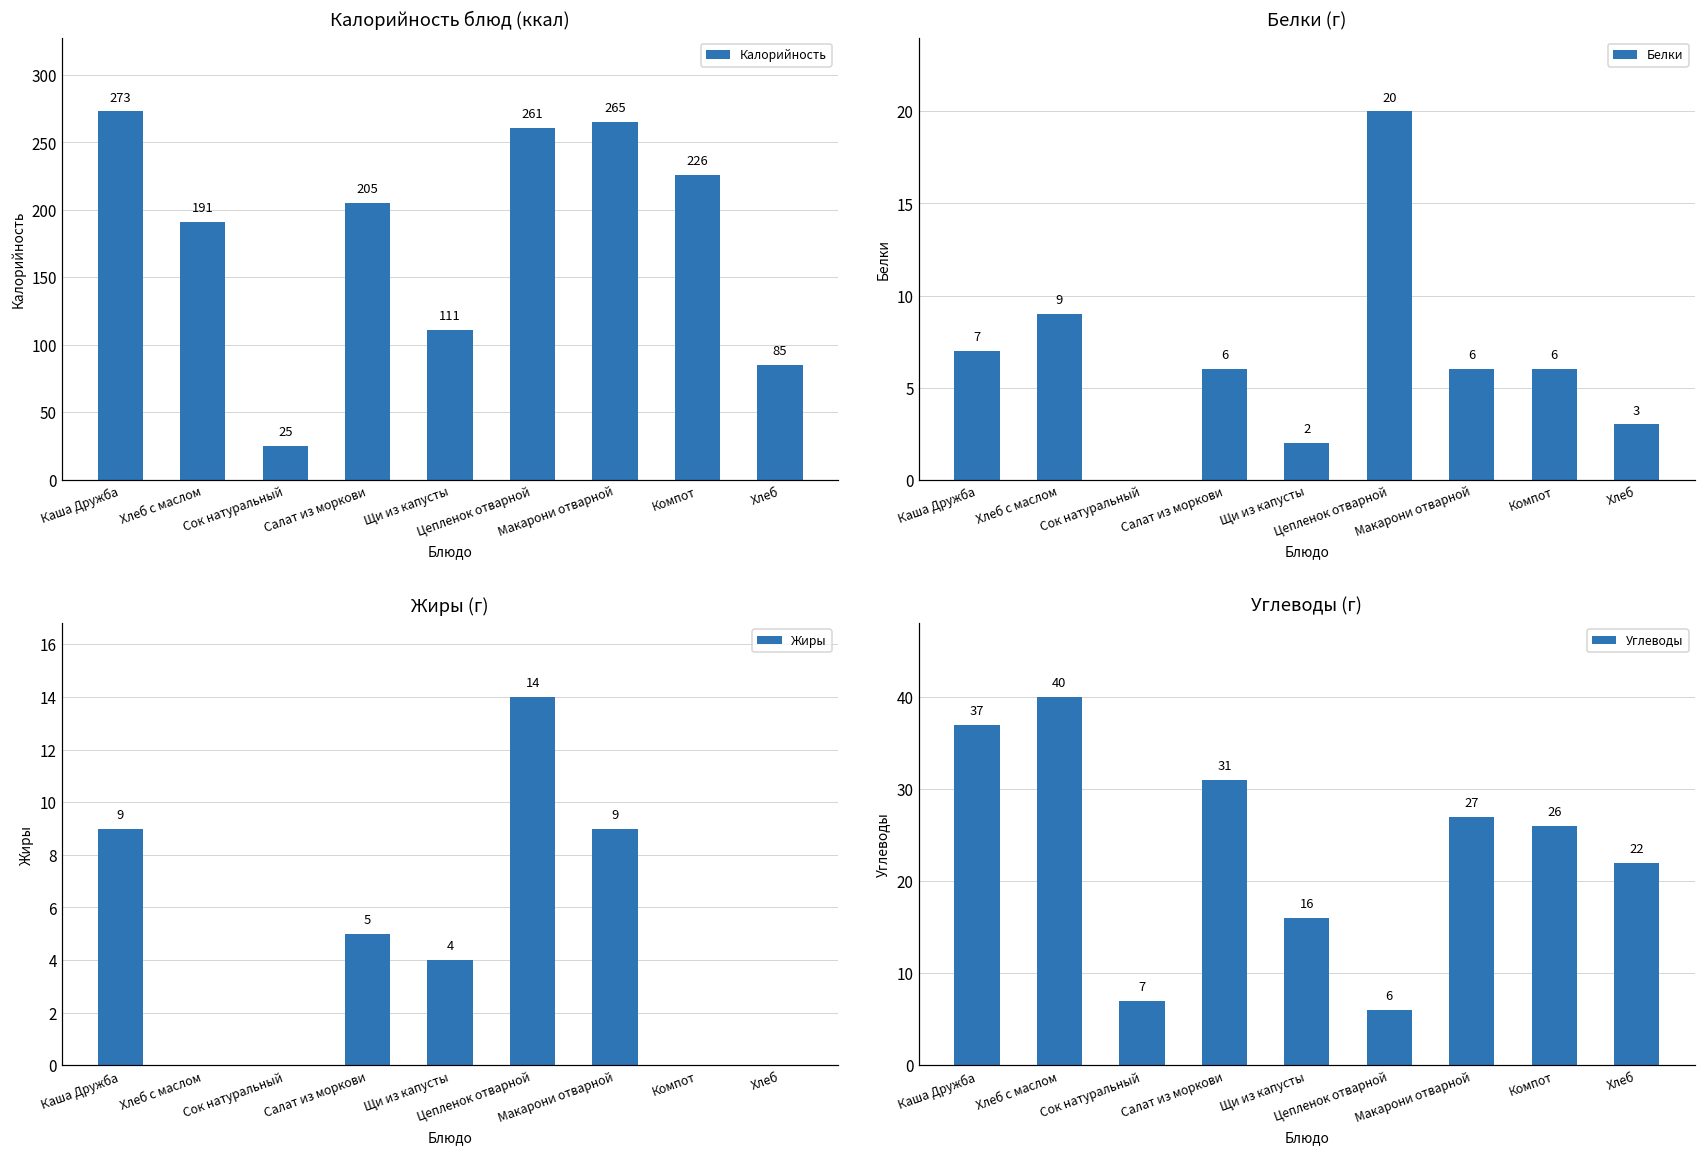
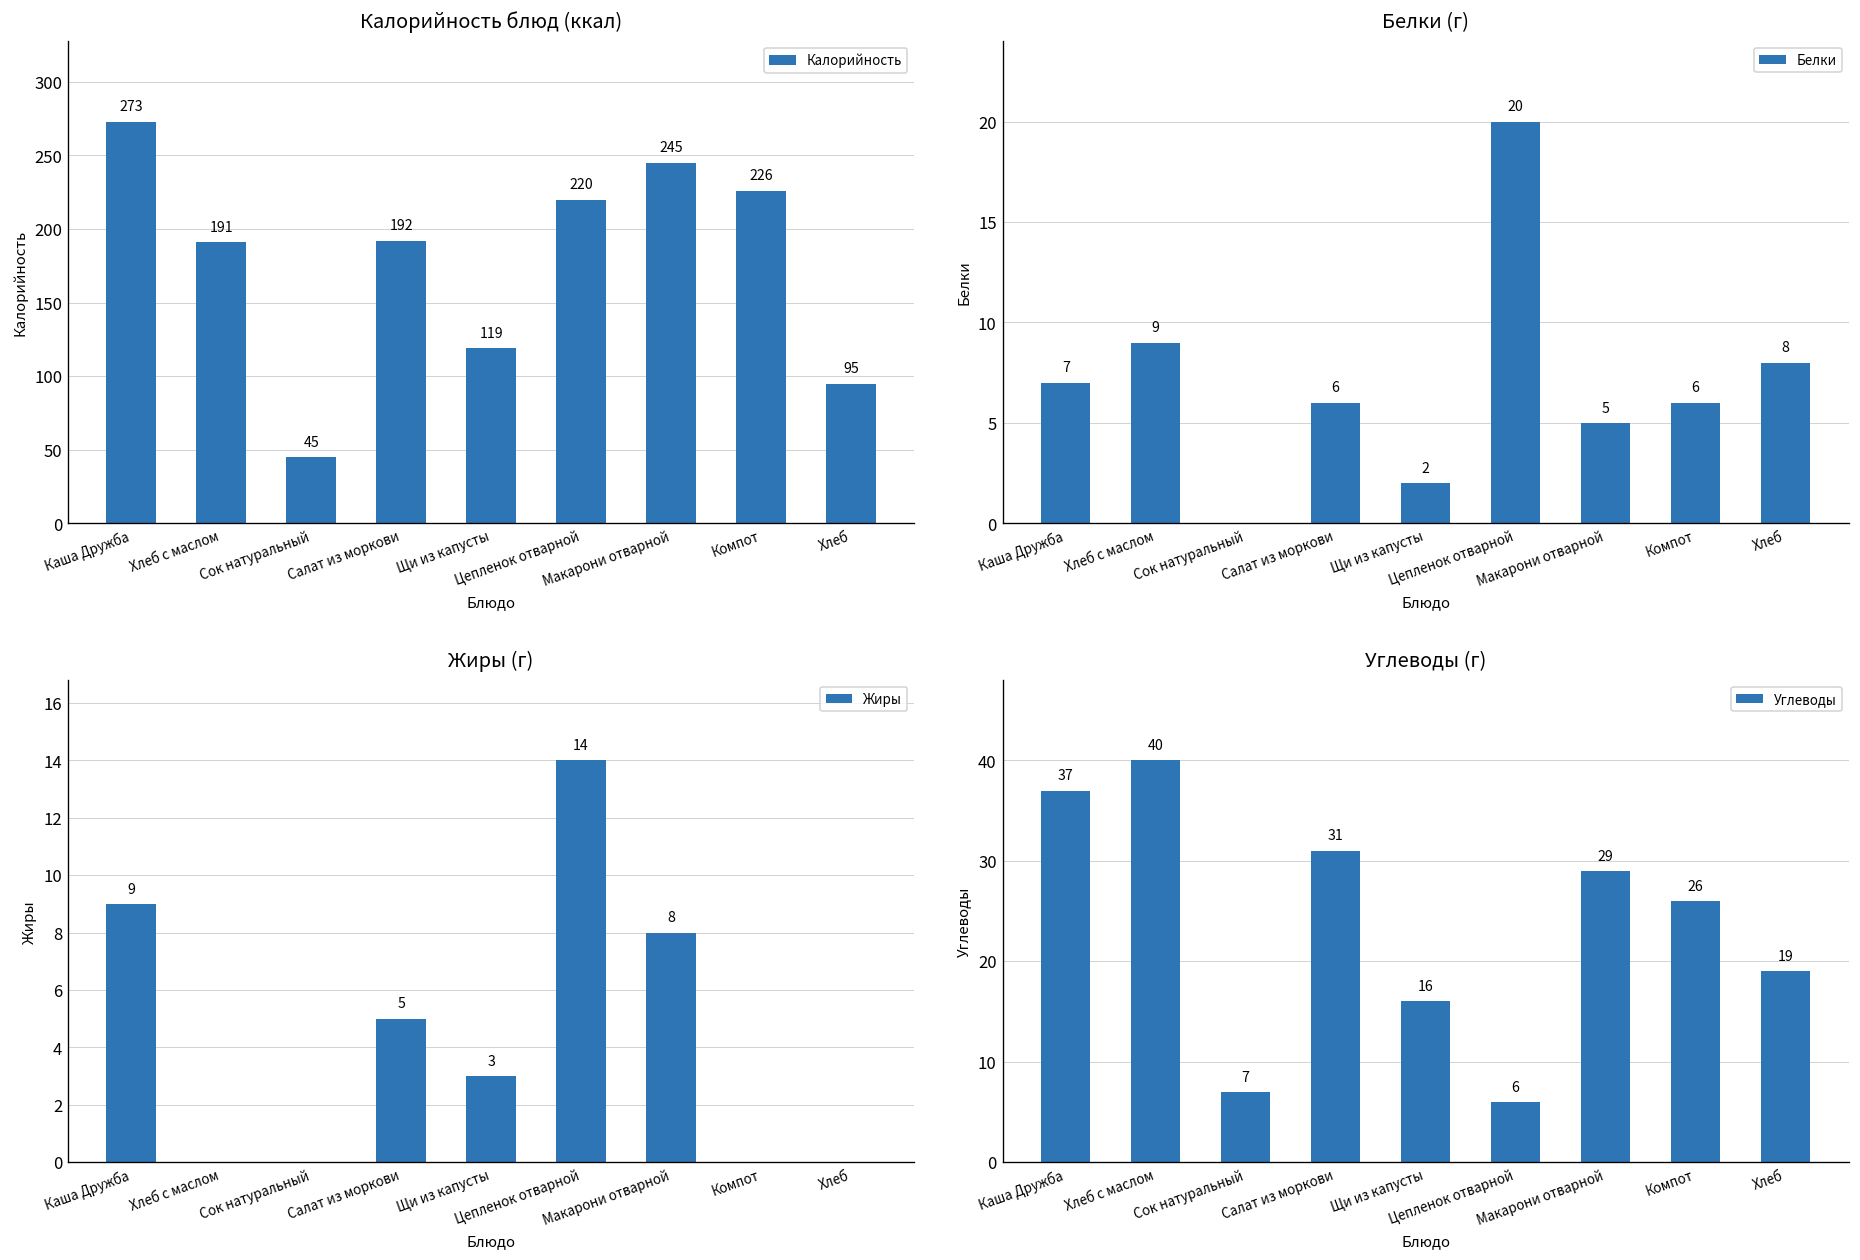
Калорийность блюд (ккал), Сок натуральный: 25 -> 45
Калорийность блюд (ккал), Салат из моркови: 205 -> 192
Калорийность блюд (ккал), Щи из капусты: 111 -> 119
Калорийность блюд (ккал), Цепленок отварной: 261 -> 220
Калорийность блюд (ккал), Макарони отварной: 265 -> 245
Калорийность блюд (ккал), Хлеб: 85 -> 95
Белки (г), Макарони отварной: 6 -> 5
Белки (г), Хлеб: 3 -> 8
Жиры (г), Щи из капусты: 4 -> 3
Жиры (г), Макарони отварной: 9 -> 8
Углеводы (г), Макарони отварной: 27 -> 29
Углеводы (г), Хлеб: 22 -> 19
